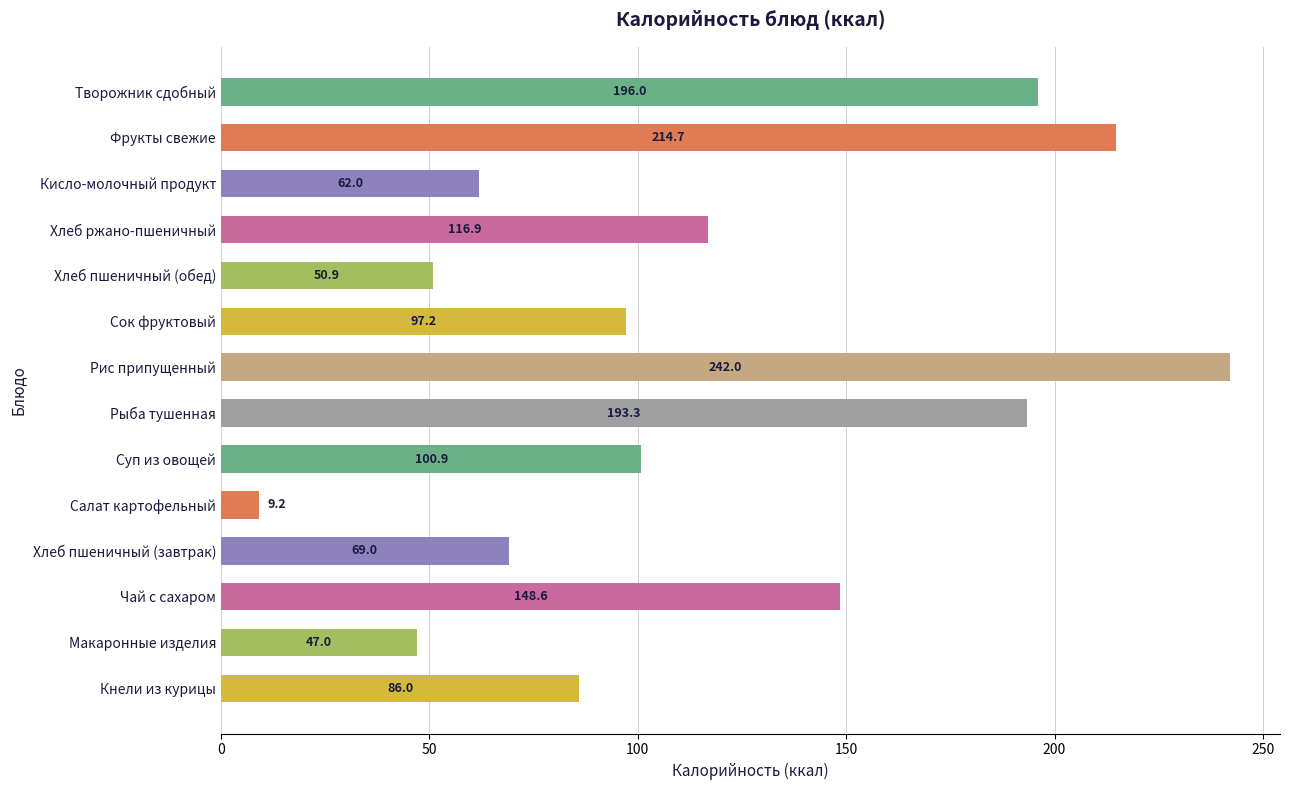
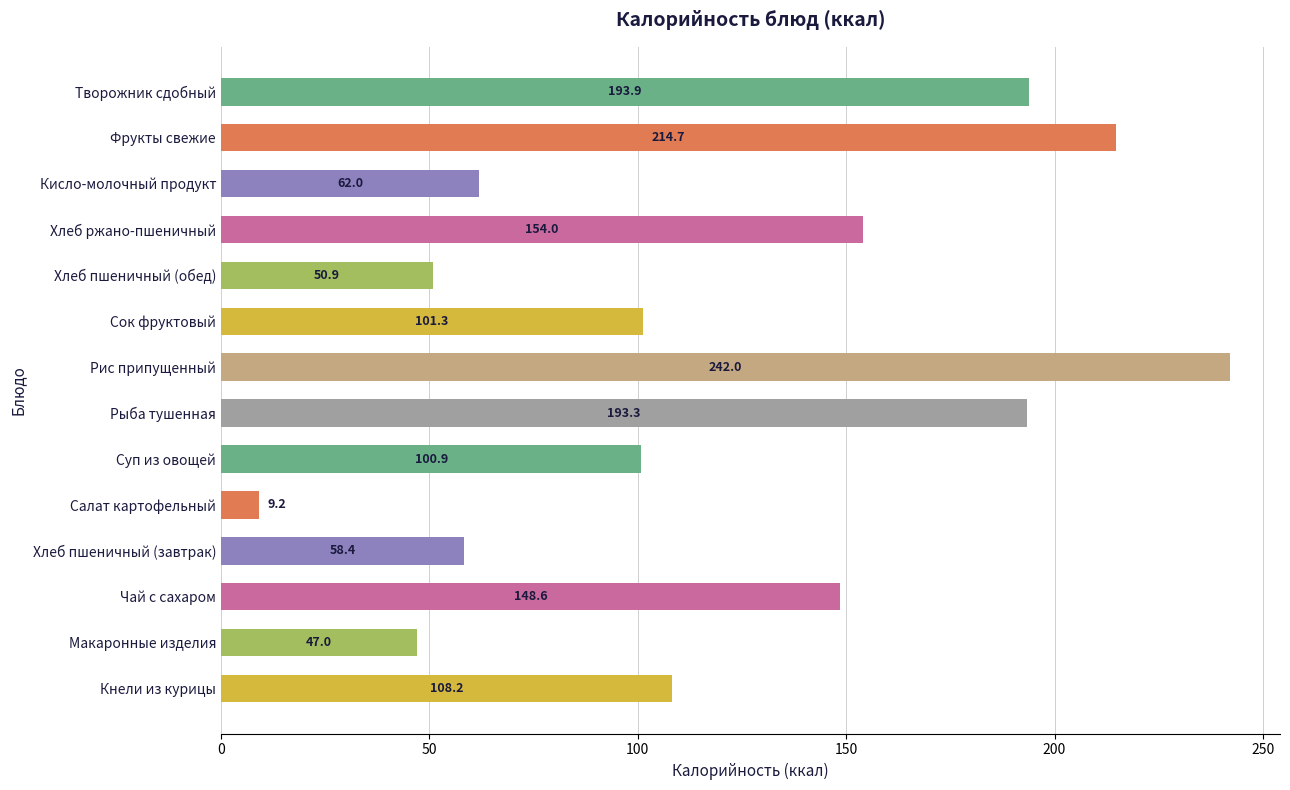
Творожник сдобный: 196.0 -> 193.9
Хлеб ржано-пшеничный: 116.9 -> 154.0
Сок фруктовый: 97.2 -> 101.3
Хлеб пшеничный (завтрак): 69.0 -> 58.4
Кнели из курицы: 86.0 -> 108.2
